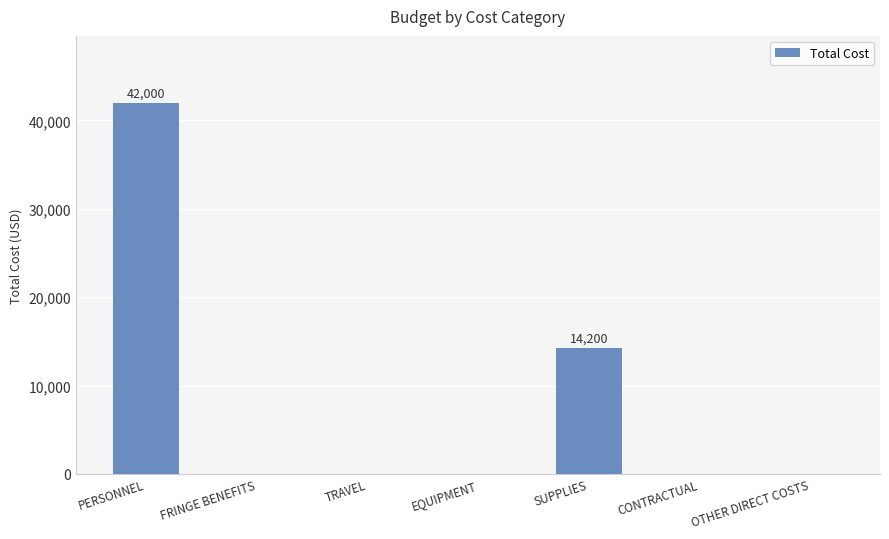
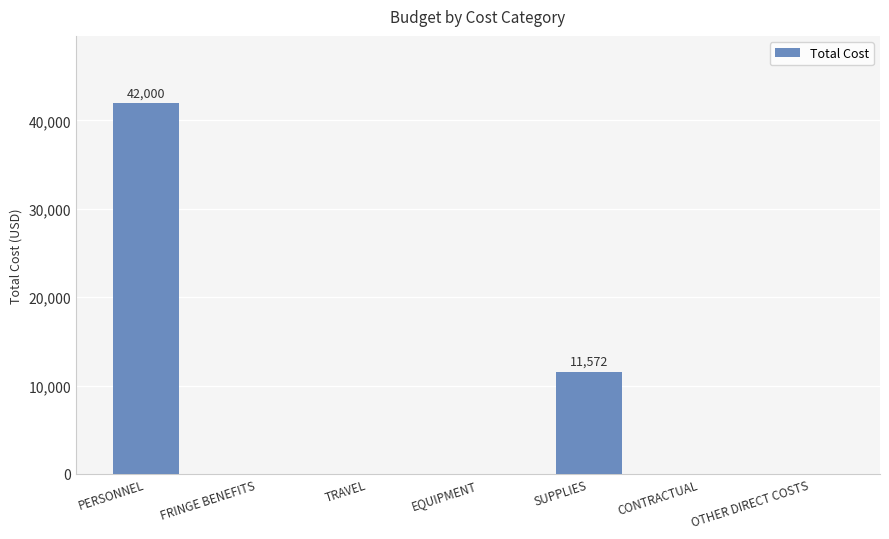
SUPPLIES: 14,200 -> 11,572
